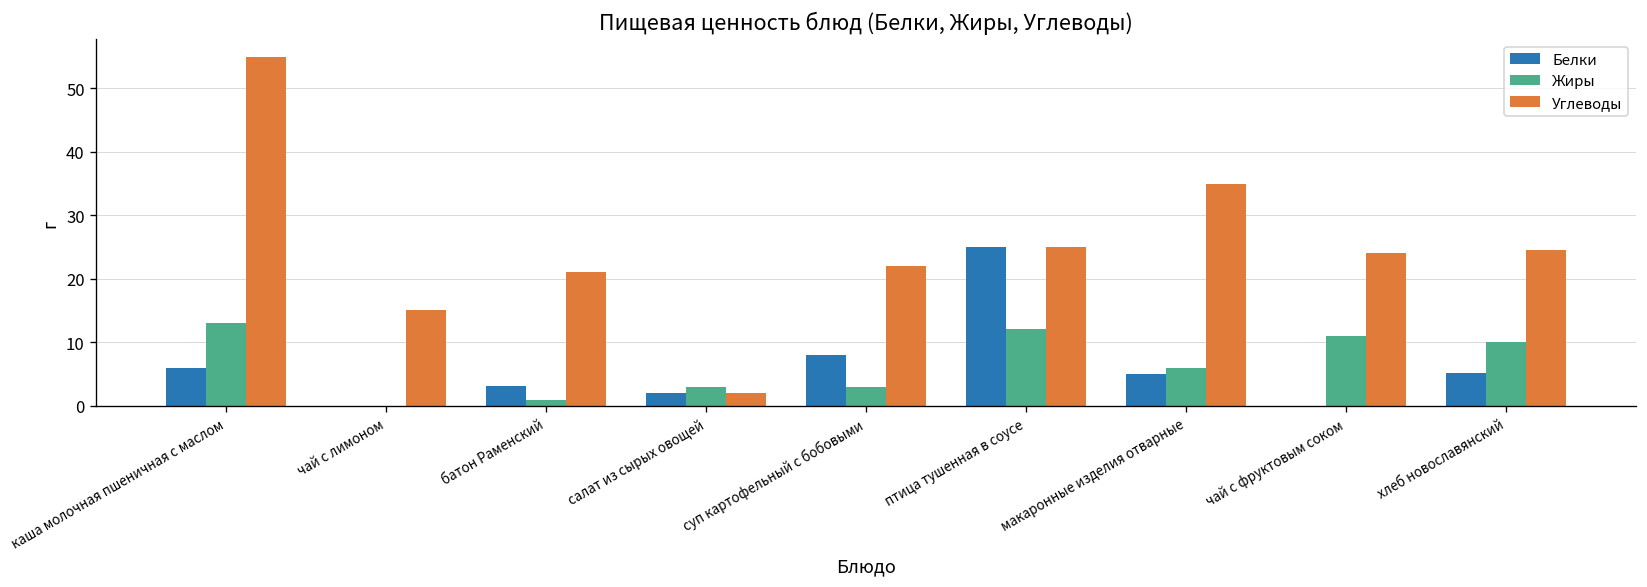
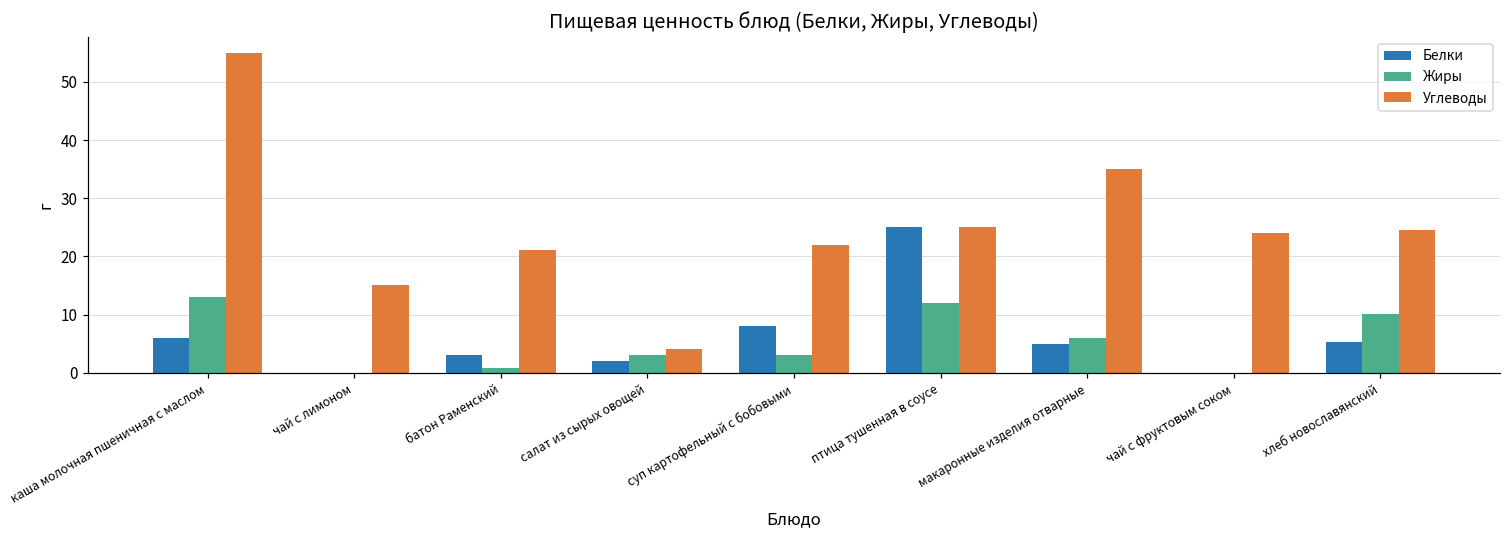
Углеводы, салат из сырых овощей: 2 -> 4
Жиры, чай с фруктовым соком: 11 -> 0
